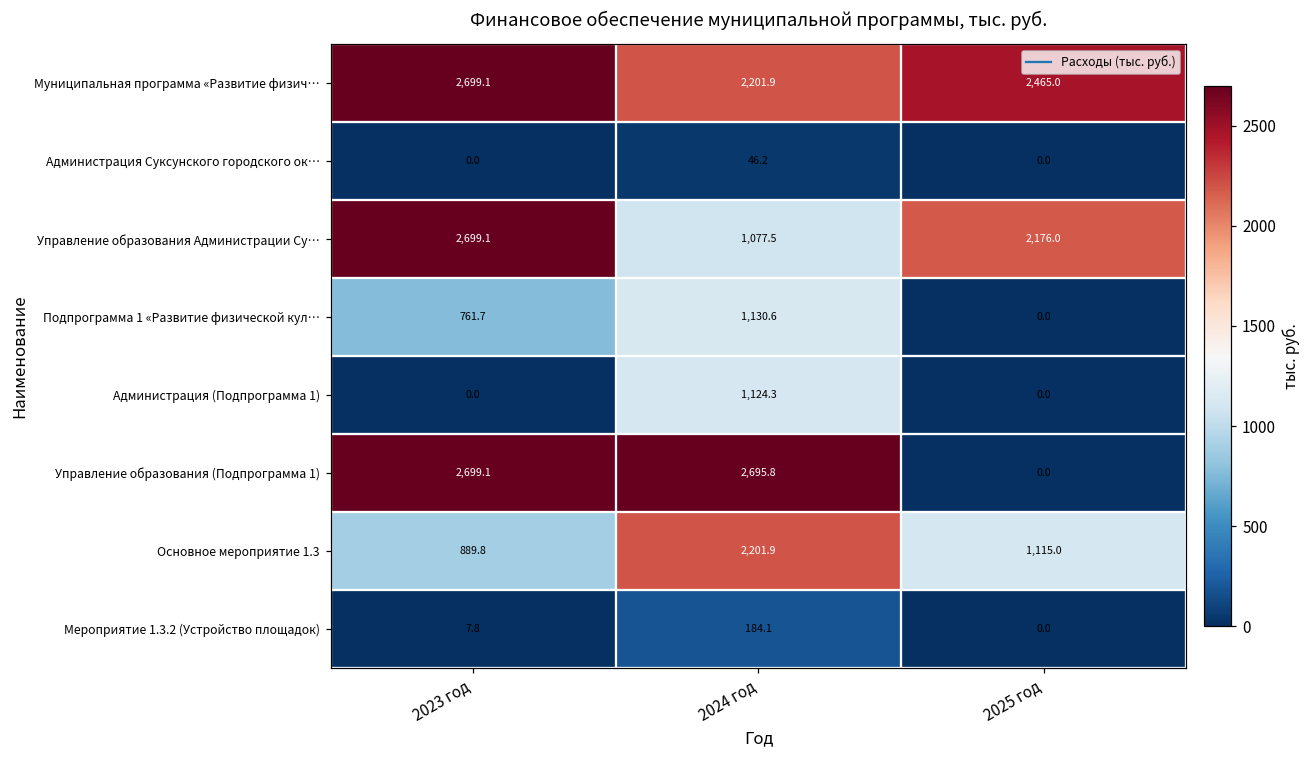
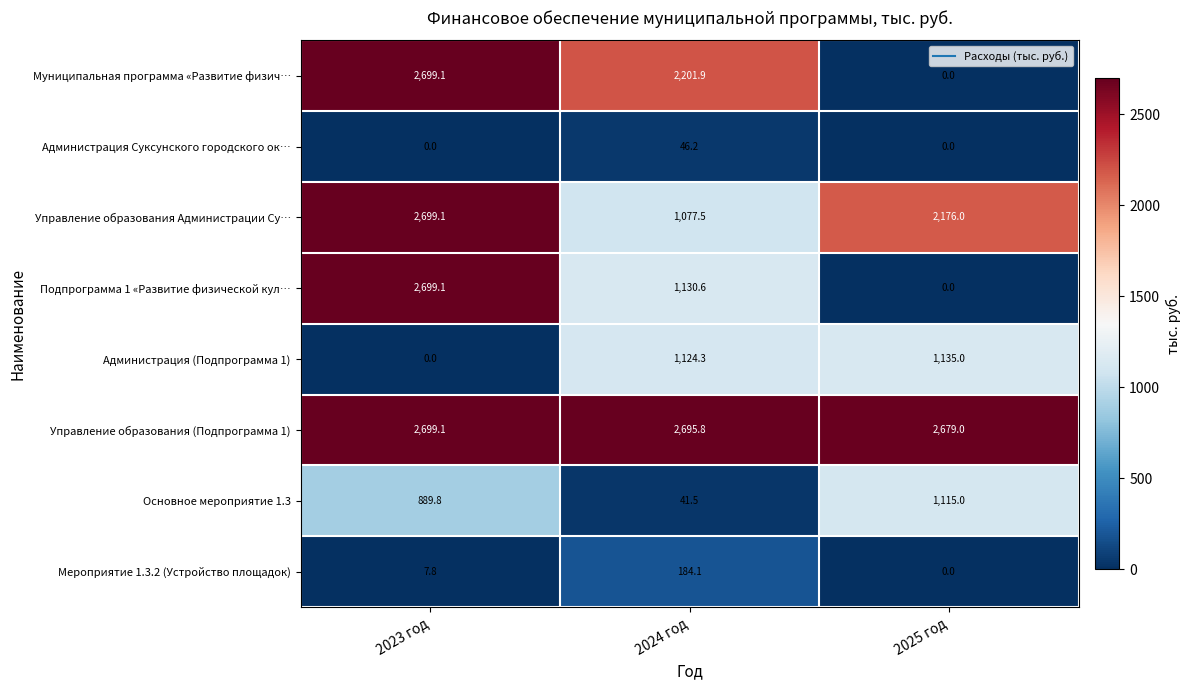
Муниципальная программа «Развитие физич…, 2025 год: 2,465.0 -> 0.0
Подпрограмма 1 «Развитие физической кул…, 2023 год: 761.7 -> 2,699.1
Администрация (Подпрограмма 1), 2025 год: 0.0 -> 1,135.0
Управление образования (Подпрограмма 1), 2025 год: 0.0 -> 2,679.0
Основное мероприятие 1.3, 2024 год: 2,201.9 -> 41.5
